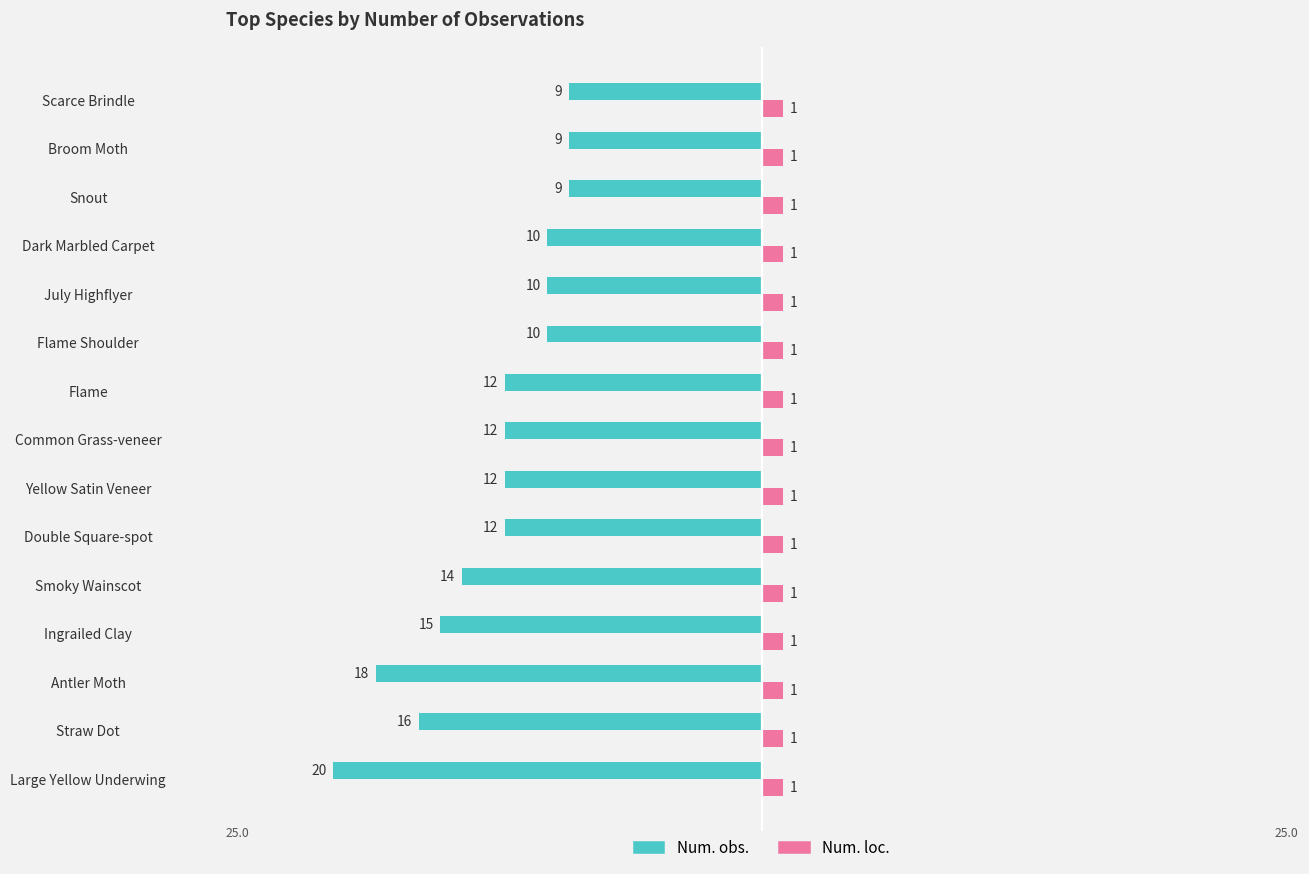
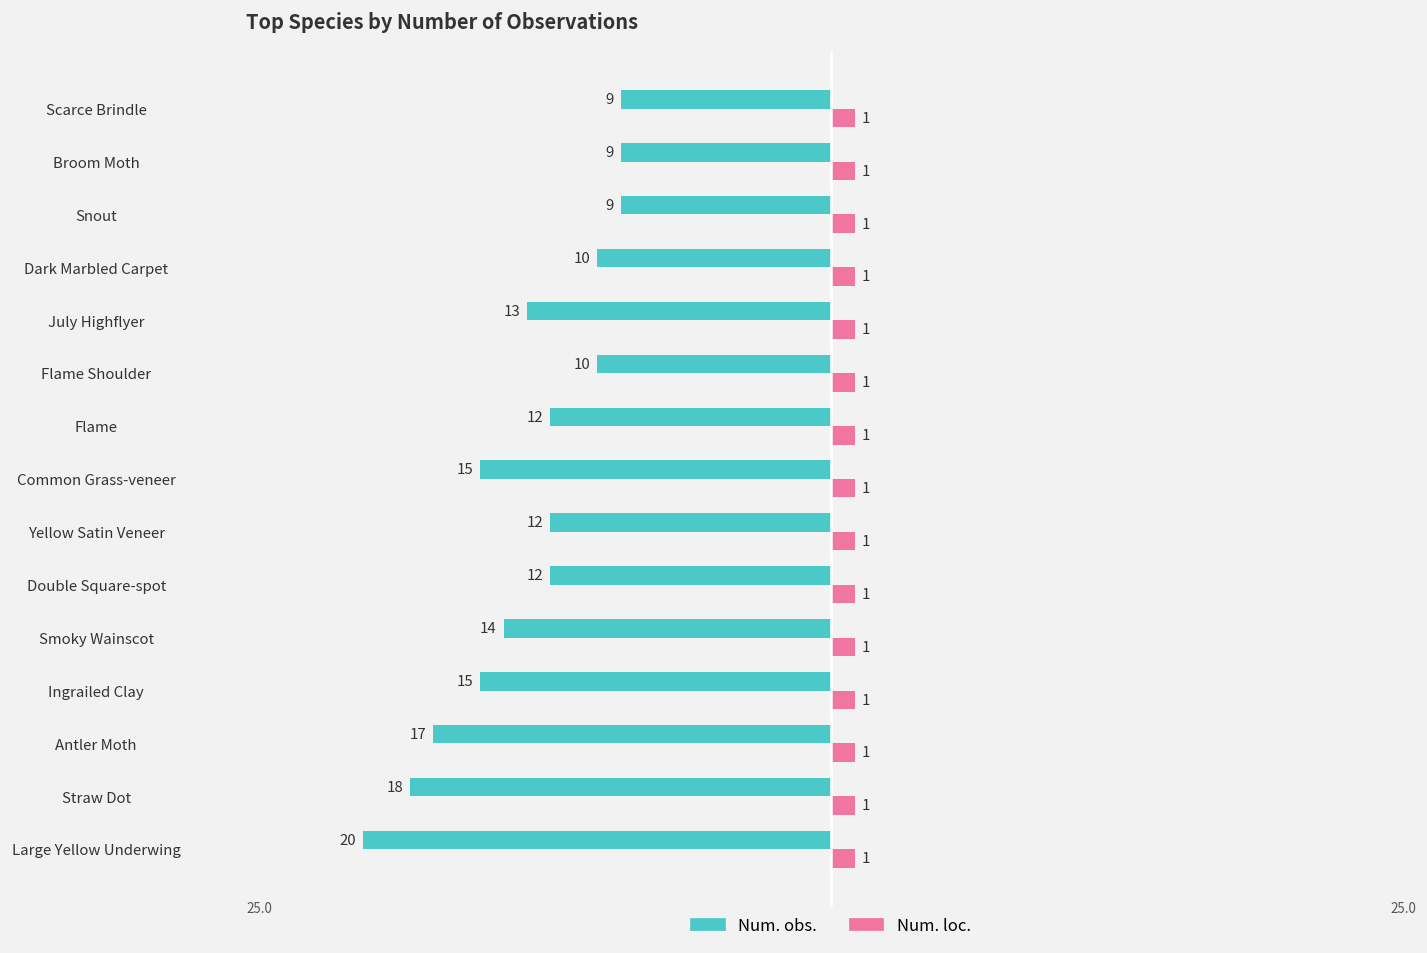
Num. obs., July Highflyer: 10 -> 13
Num. obs., Common Grass-veneer: 12 -> 15
Num. obs., Antler Moth: 18 -> 17
Num. obs., Straw Dot: 16 -> 18
